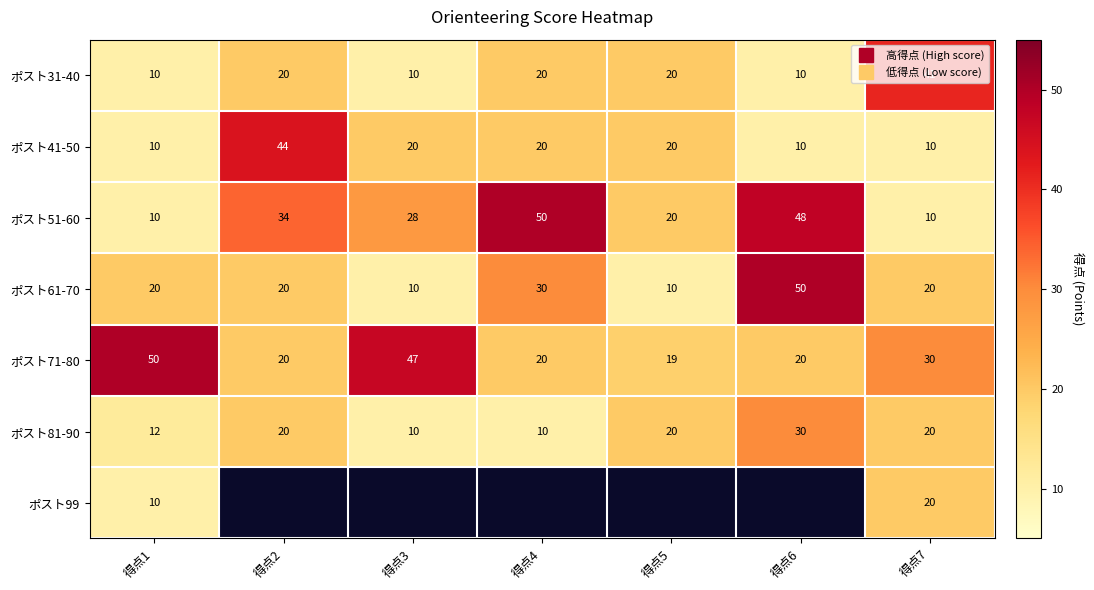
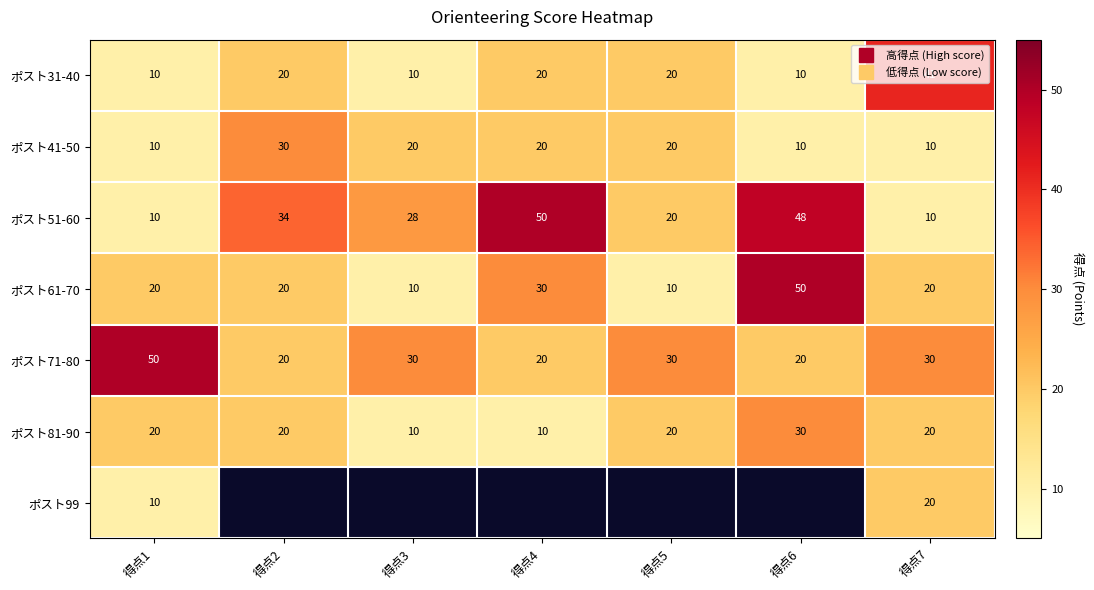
ポスト41-50, 得点2: 44 -> 30
ポスト71-80, 得点3: 47 -> 30
ポスト71-80, 得点5: 19 -> 30
ポスト81-90, 得点1: 12 -> 20
